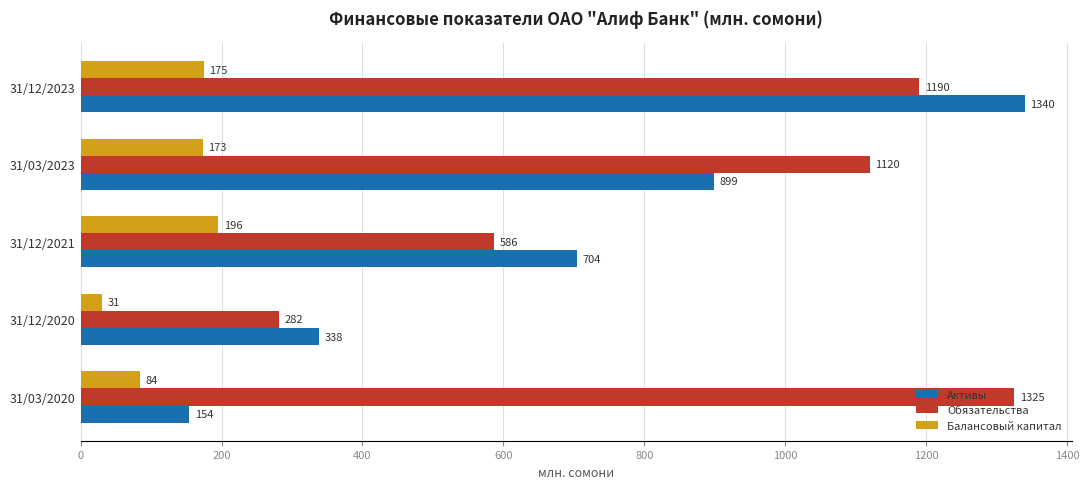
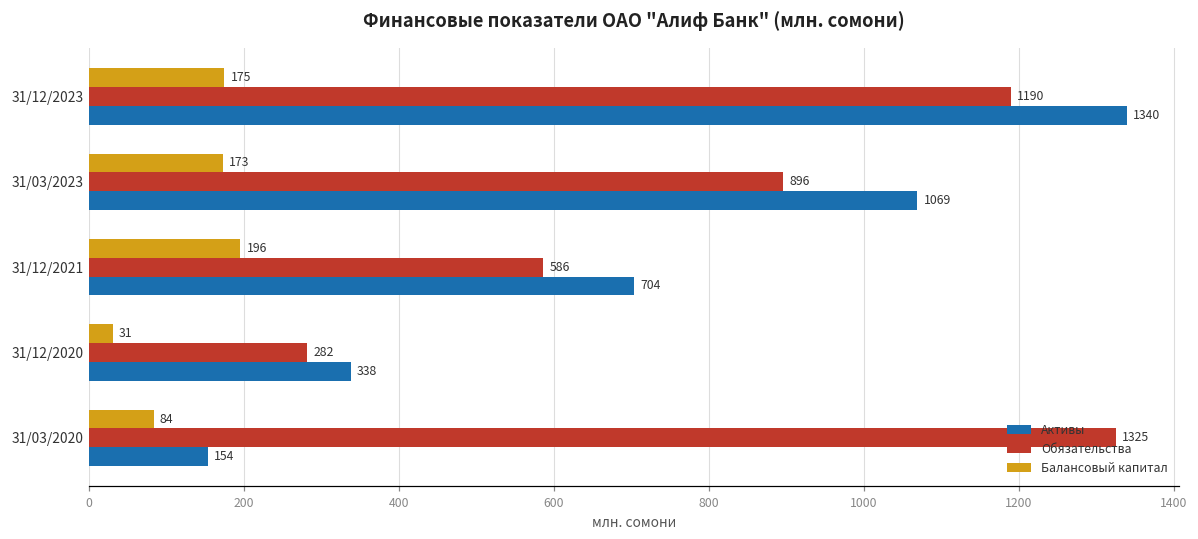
Обязательства, 31/03/2023: 1120 -> 896
Активы, 31/03/2023: 899 -> 1069
